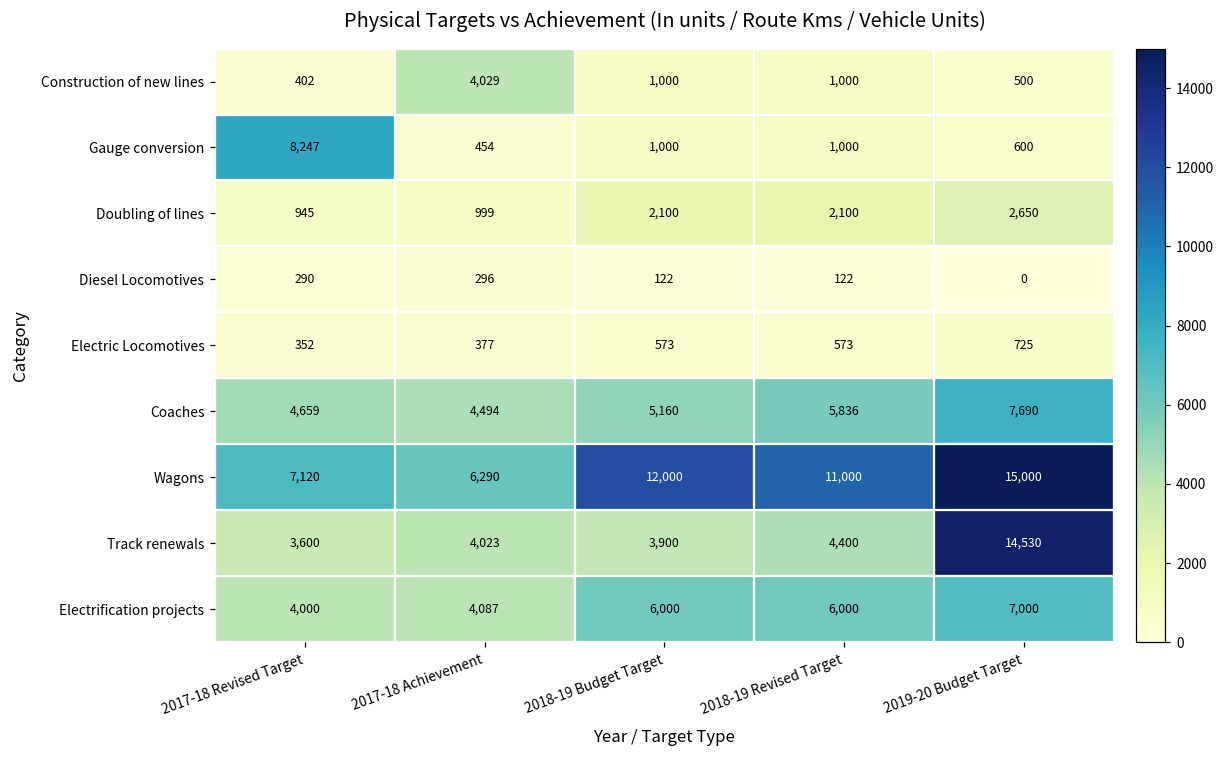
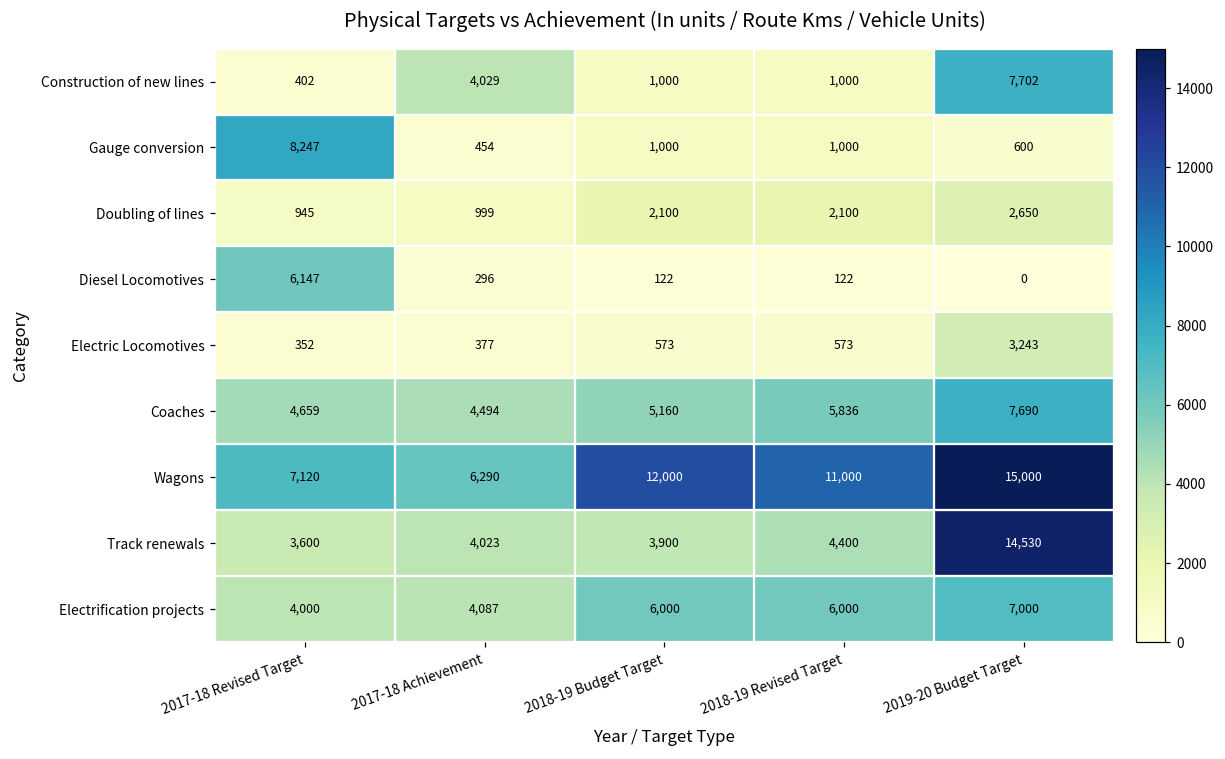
Construction of new lines, 2019-20 Budget Target: 500 -> 7,702
Diesel Locomotives, 2017-18 Revised Target: 290 -> 6,147
Electric Locomotives, 2019-20 Budget Target: 725 -> 3,243
